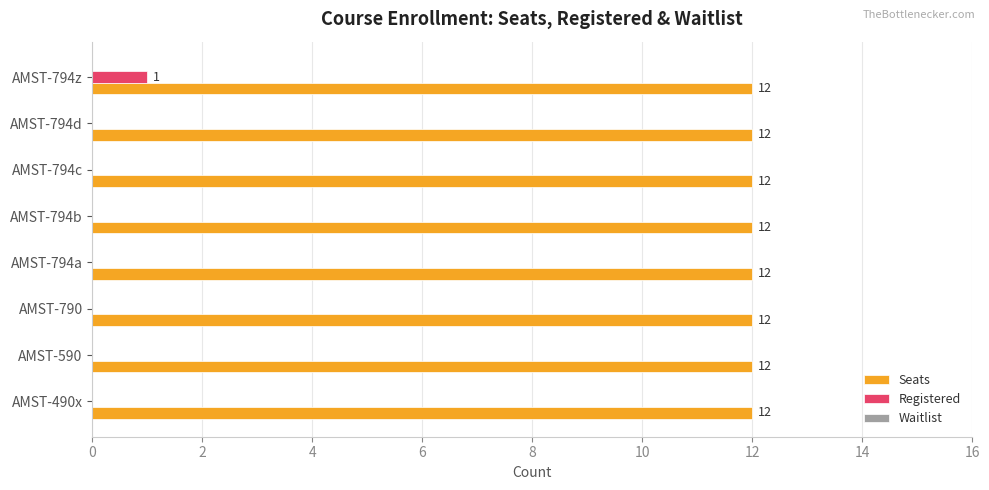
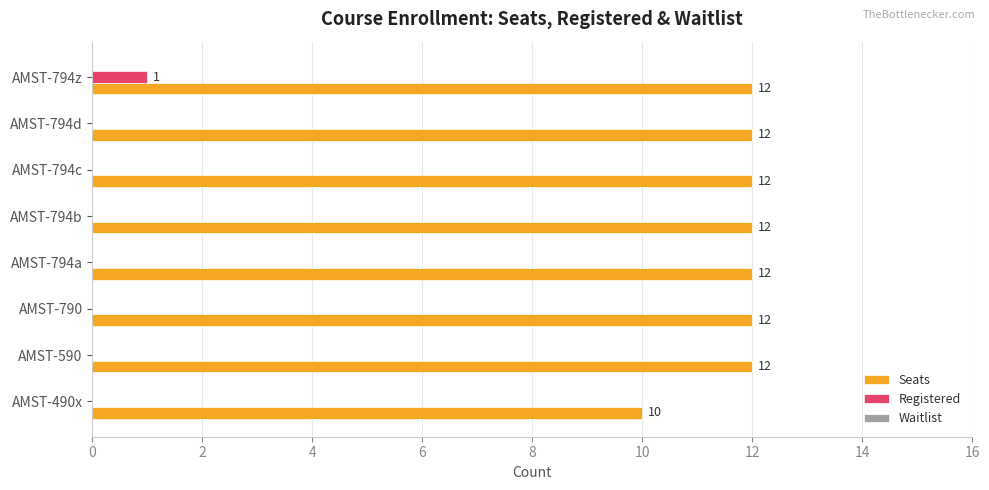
Seats, AMST-490x: 12 -> 10
